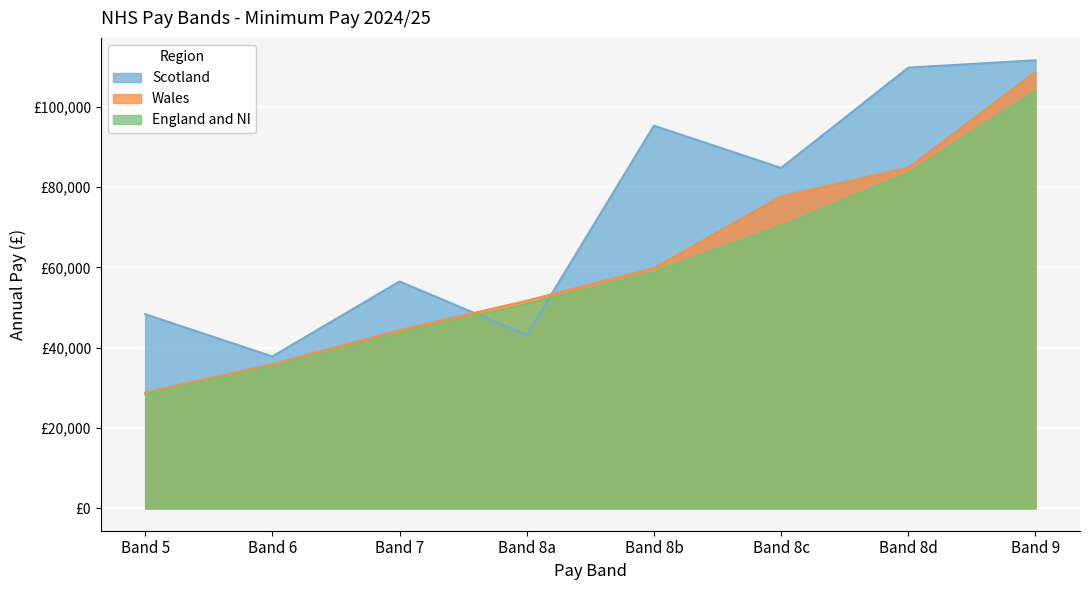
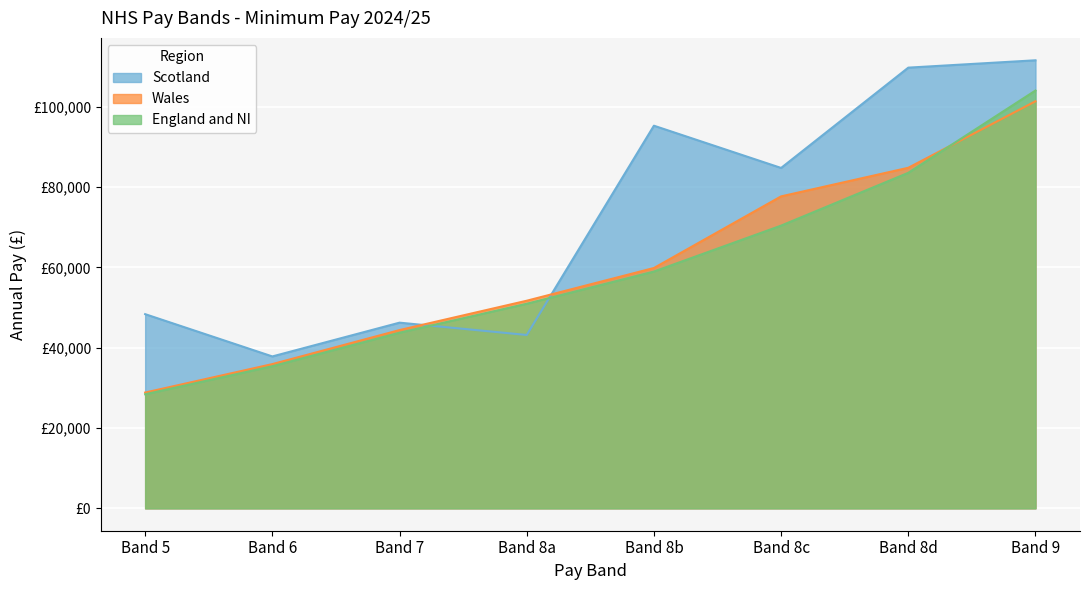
Scotland, Band 7: £57,000 -> £46,000
Wales, Band 9: £109,000 -> £101,000
